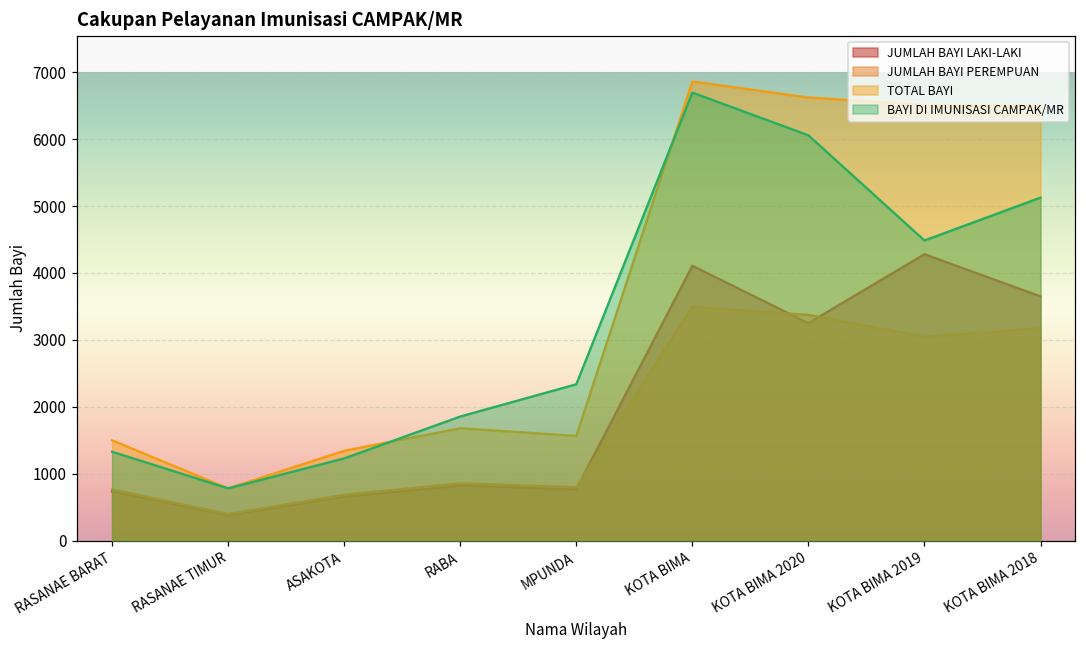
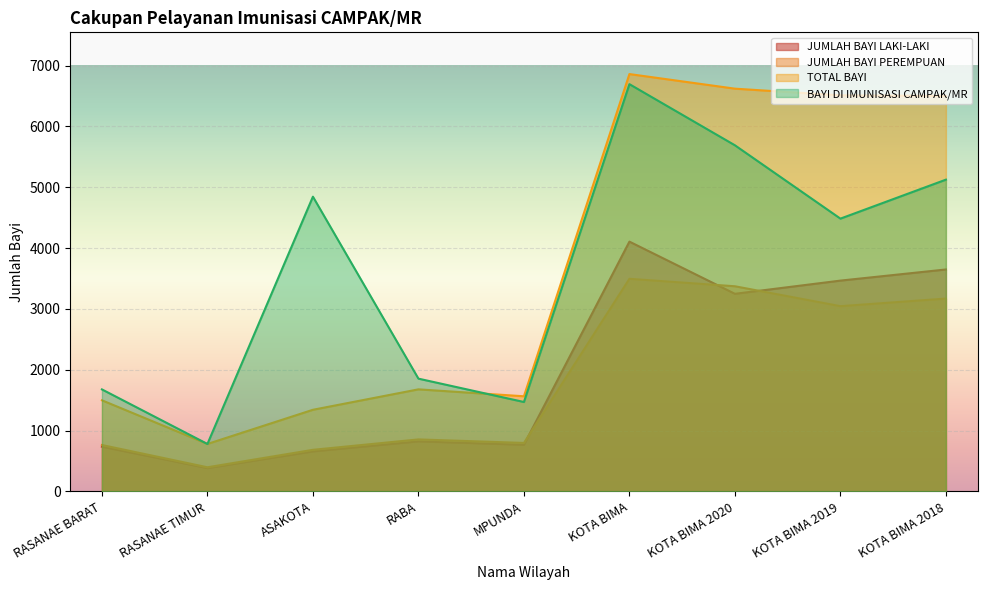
BAYI DI IMUNISASI CAMPAK/MR, RASANAE BARAT: 1300 -> 1700
BAYI DI IMUNISASI CAMPAK/MR, ASAKOTA: 1200 -> 4800
BAYI DI IMUNISASI CAMPAK/MR, MPUNDA: 2300 -> 1500
BAYI DI IMUNISASI CAMPAK/MR, KOTA BIMA 2020: 6100 -> 5700
JUMLAH BAYI LAKI-LAKI, KOTA BIMA 2019: 4300 -> 3500
